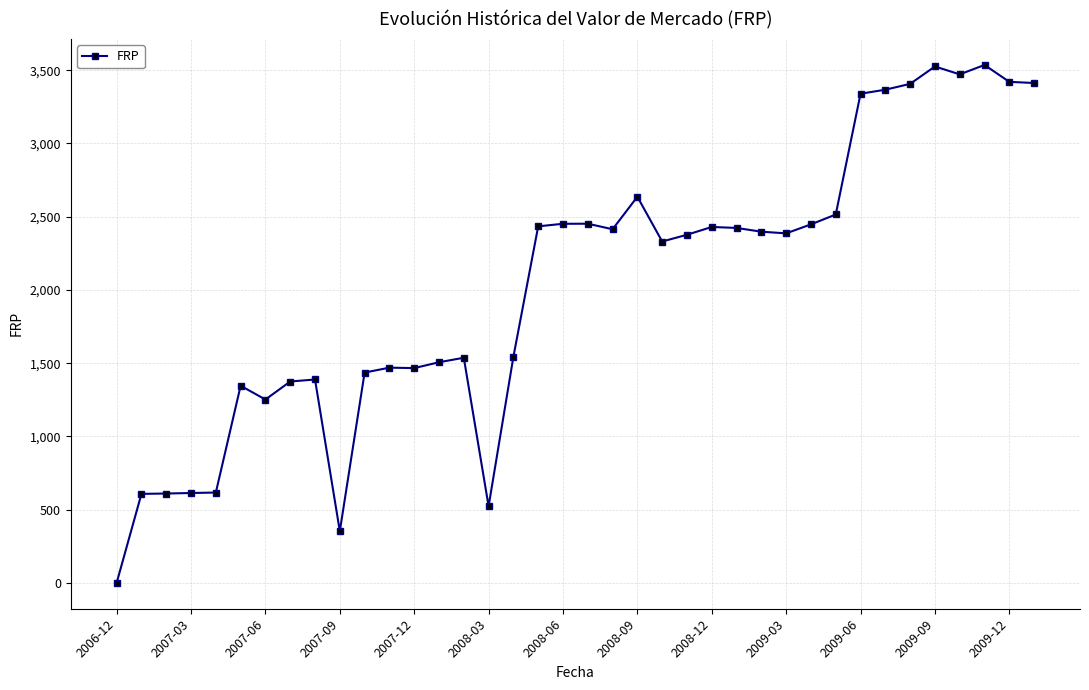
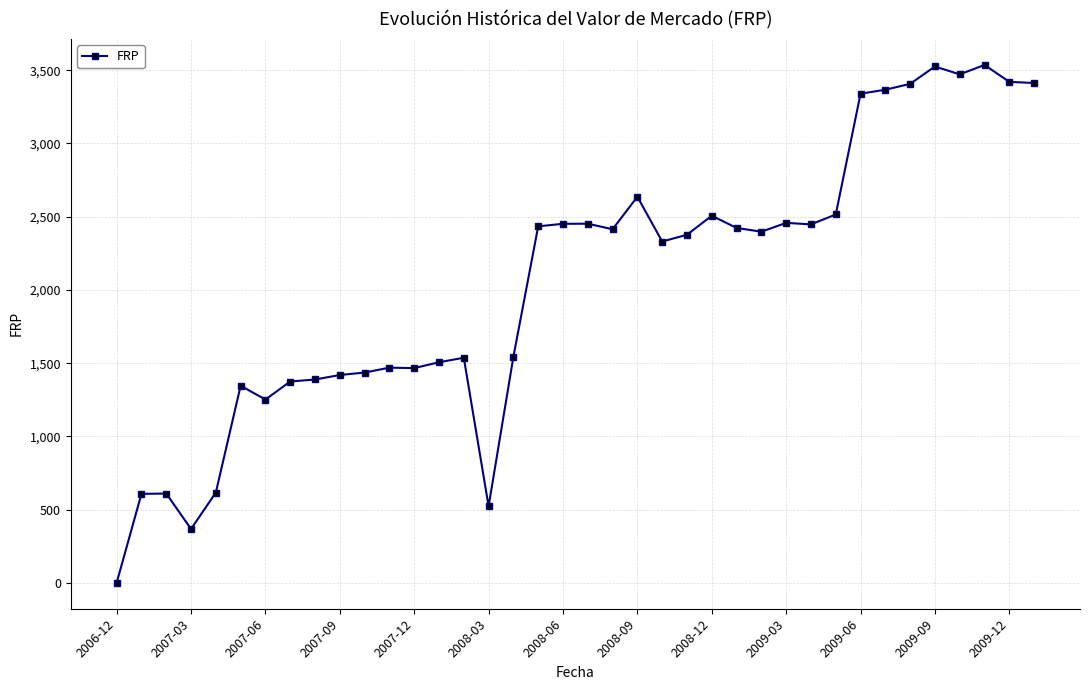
2007-03: 610 -> 370
2007-09: 350 -> 1,420
2008-12: 2,430 -> 2,510
2009-03: 2,390 -> 2,460
